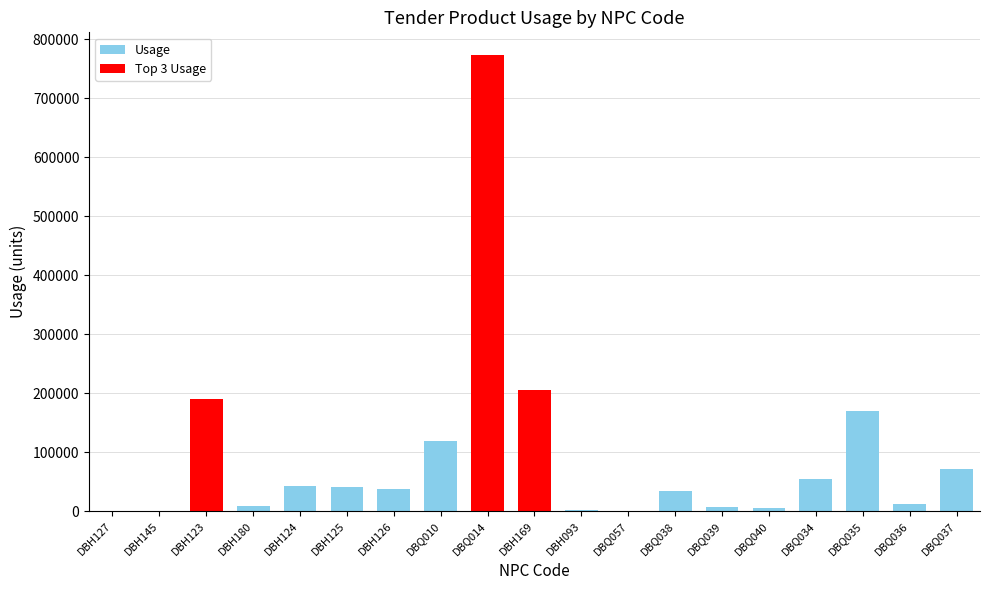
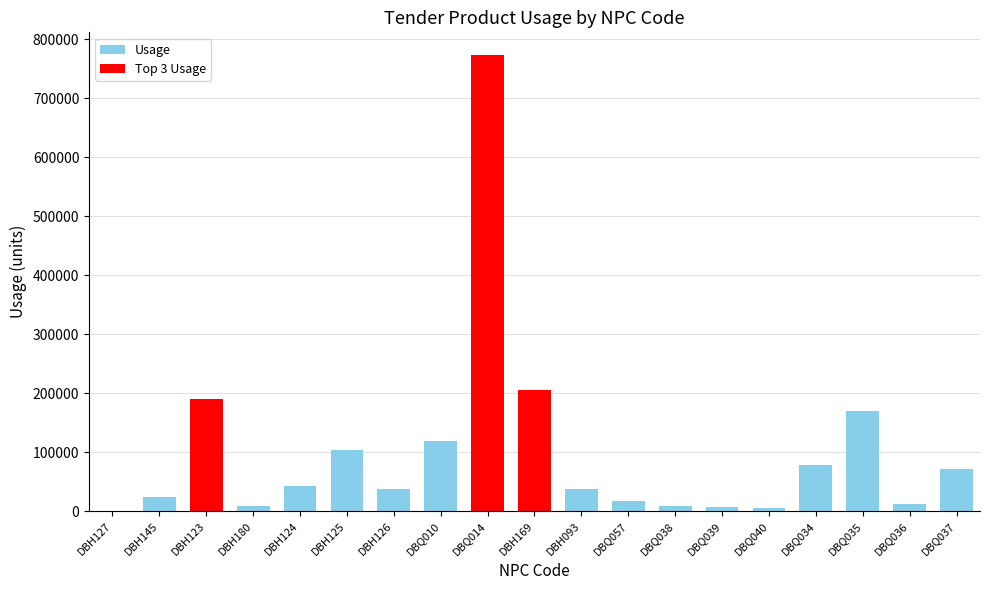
DBH145: 0 -> 20000
DBH125: 40000 -> 100000
DBH093: 0 -> 40000
DBQ057: 0 -> 20000
DBQ038: 30000 -> 10000
DBQ034: 50000 -> 80000
